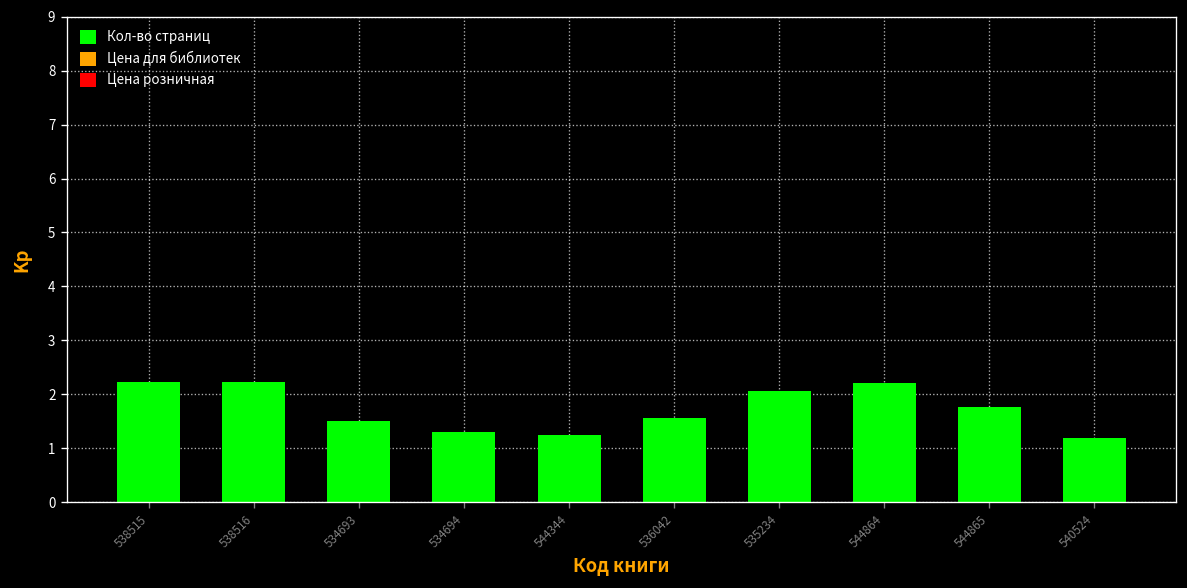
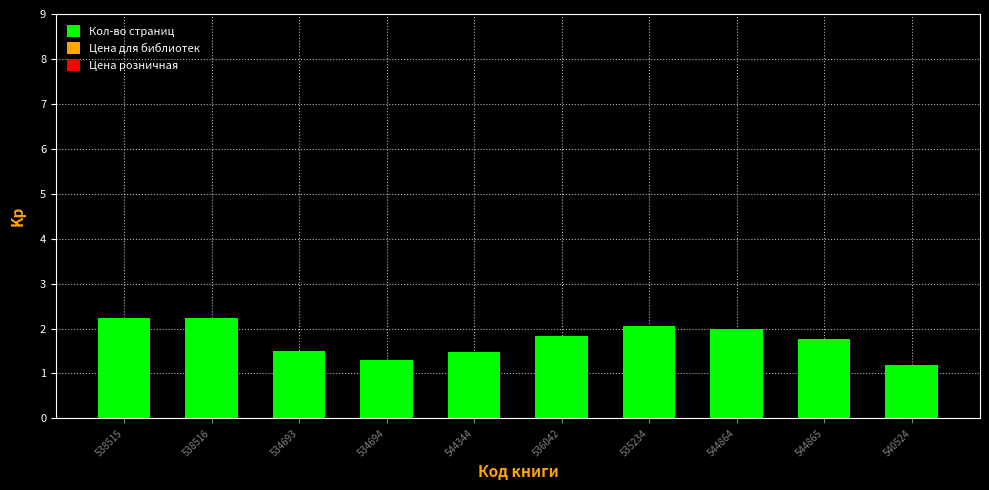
544344: 1.2 -> 1.5
536042: 1.6 -> 1.8
544864: 2.2 -> 2.0
